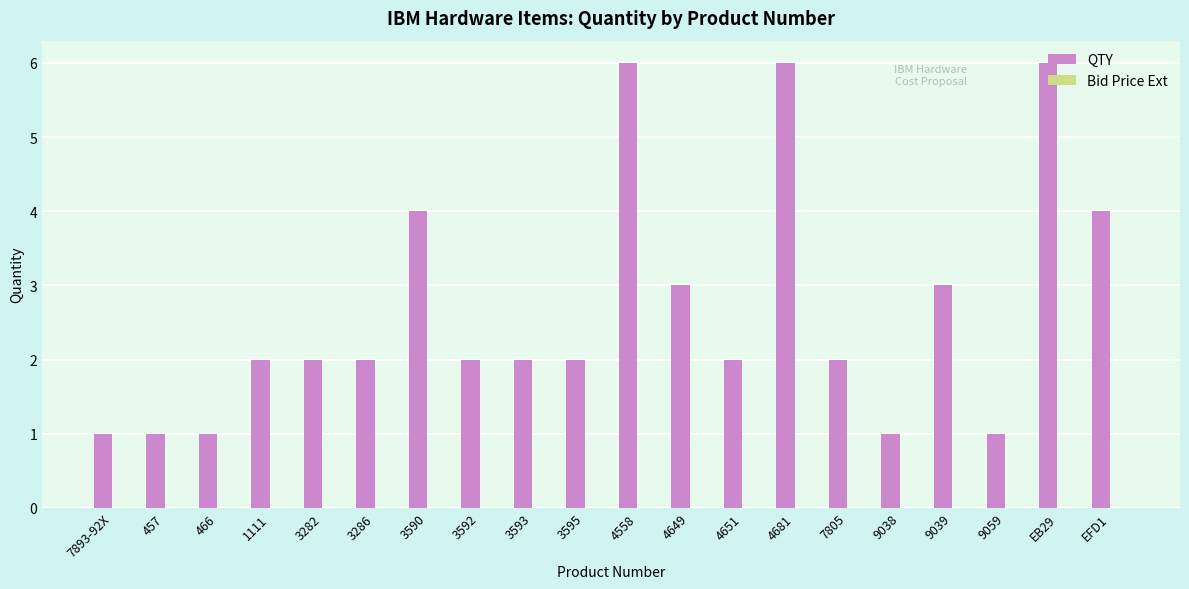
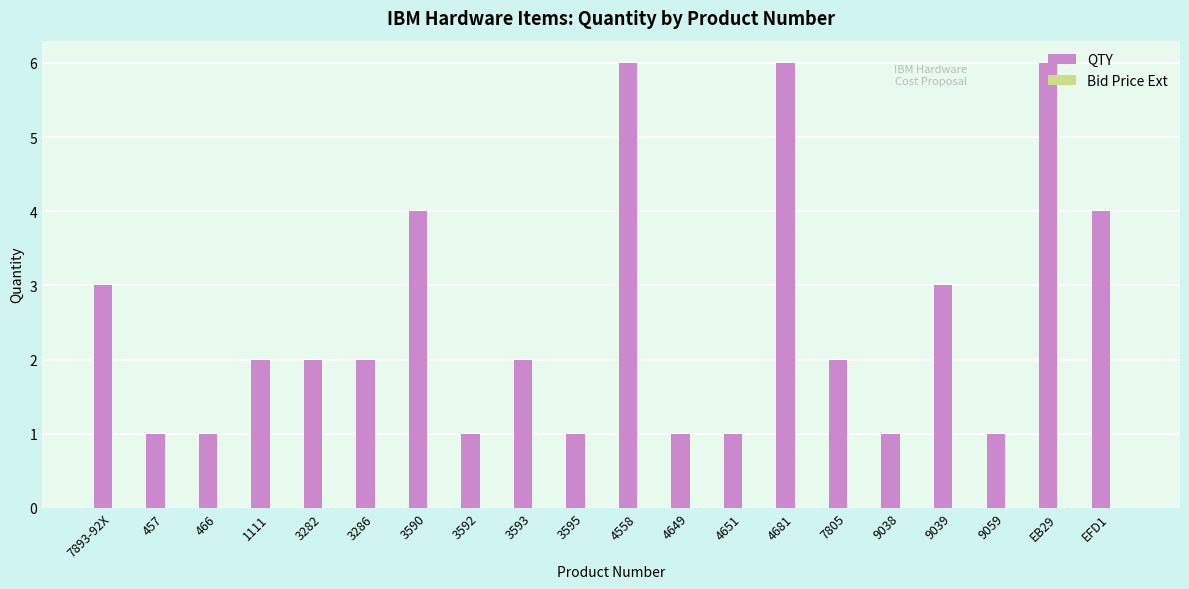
QTY, 7893-92X: 1 -> 3
QTY, 3592: 2 -> 1
QTY, 3595: 2 -> 1
QTY, 4649: 3 -> 1
QTY, 4651: 2 -> 1
